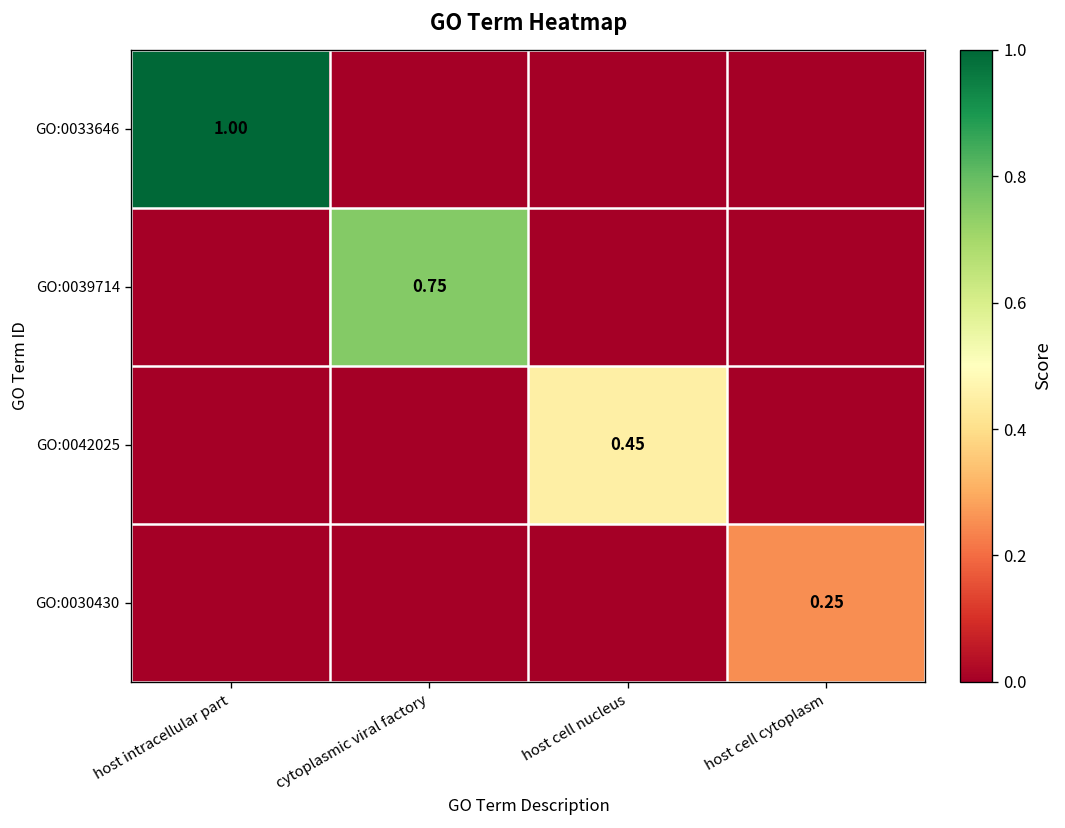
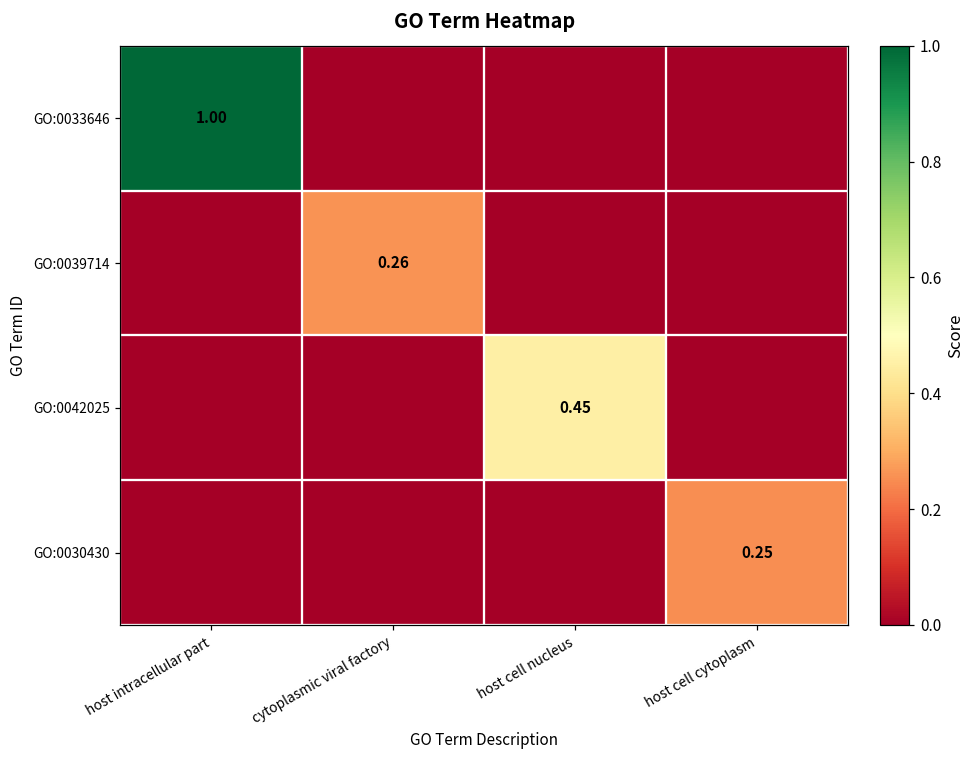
GO:0039714, cytoplasmic viral factory: 0.75 -> 0.26
